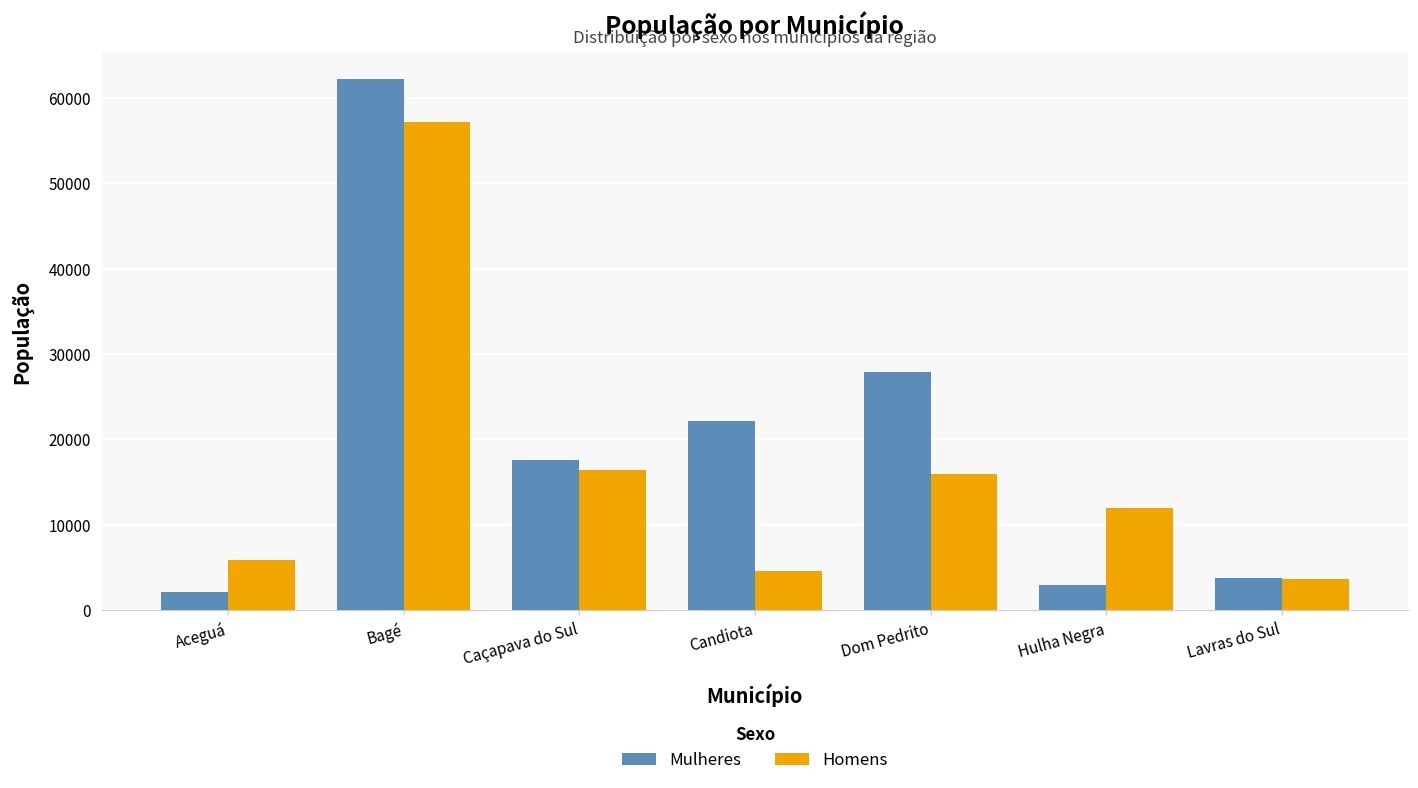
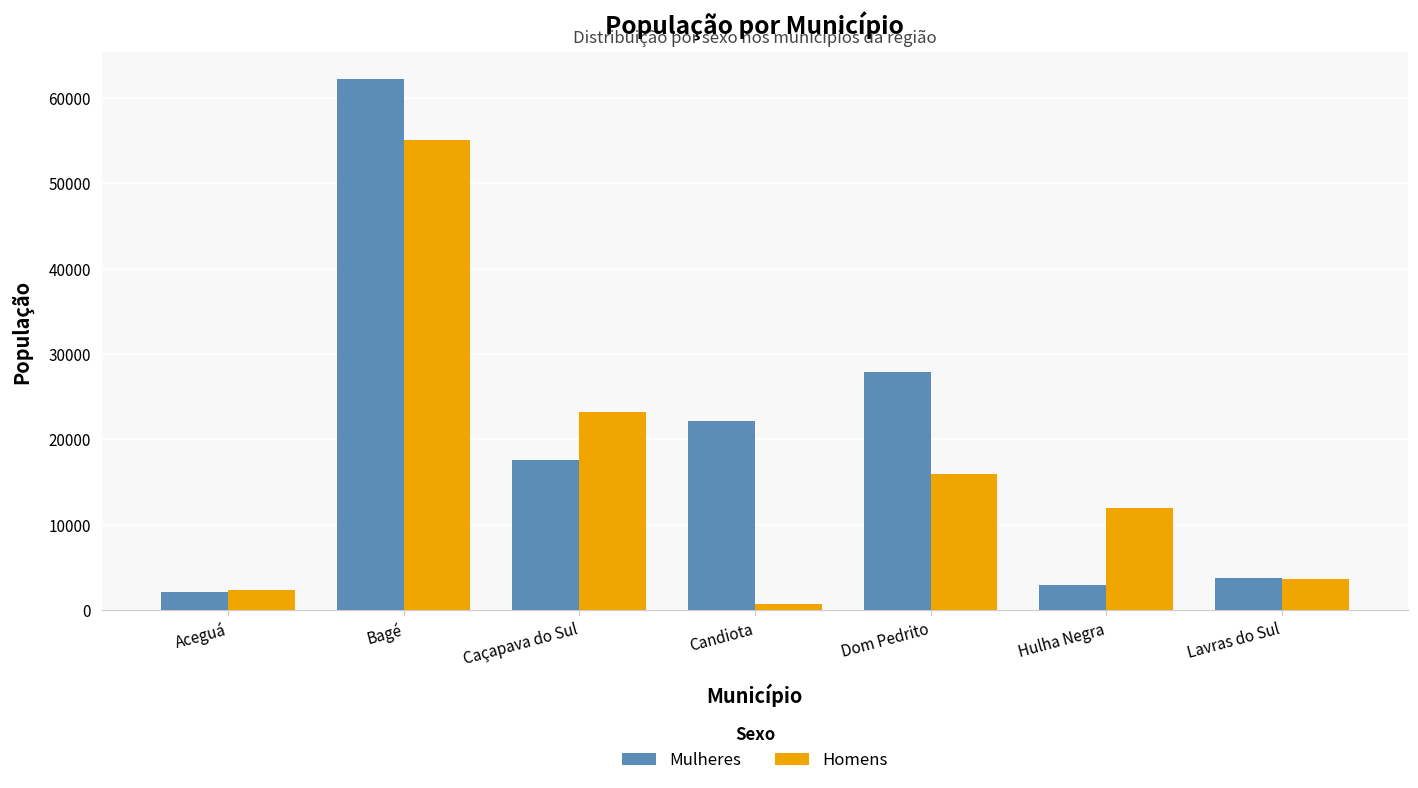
Homens, Aceguá: 6000 -> 2000
Homens, Bagé: 57000 -> 55000
Homens, Caçapava do Sul: 16000 -> 23000
Homens, Candiota: 5000 -> 1000
